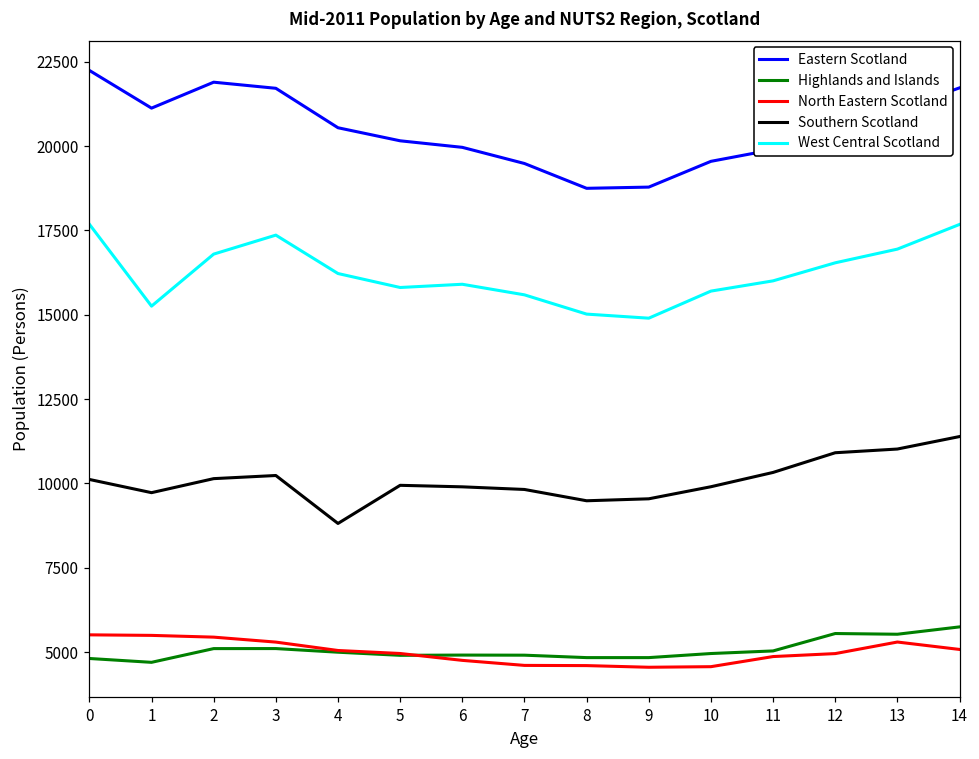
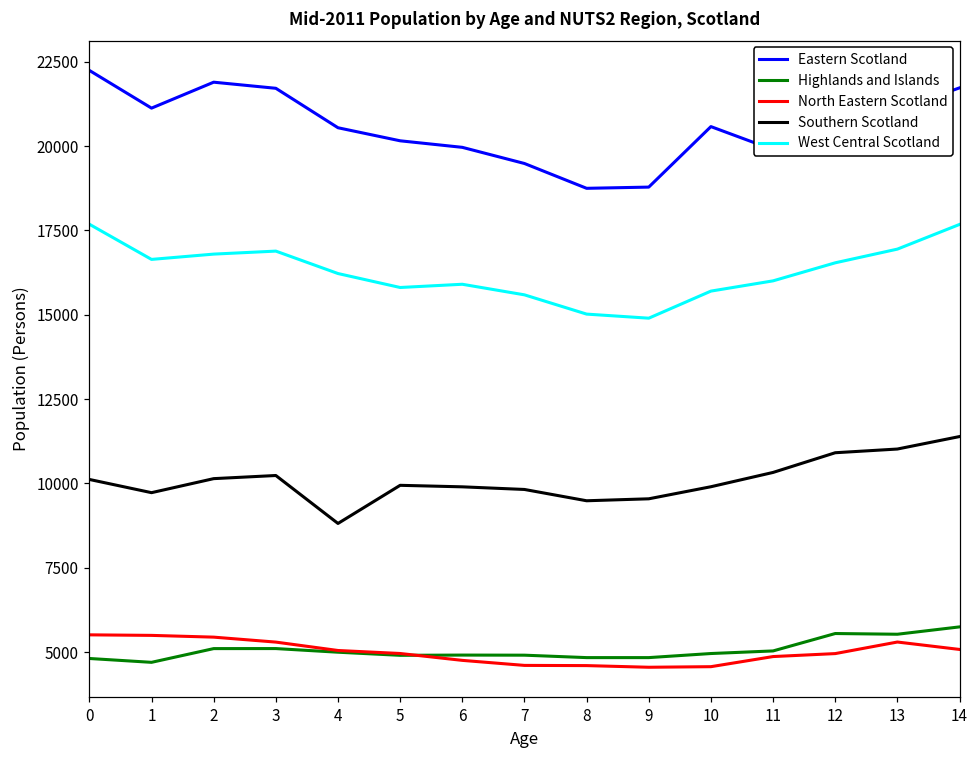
West Central Scotland, 1: 15300 -> 16600
West Central Scotland, 3: 17400 -> 16900
Eastern Scotland, 10: 19600 -> 20600
